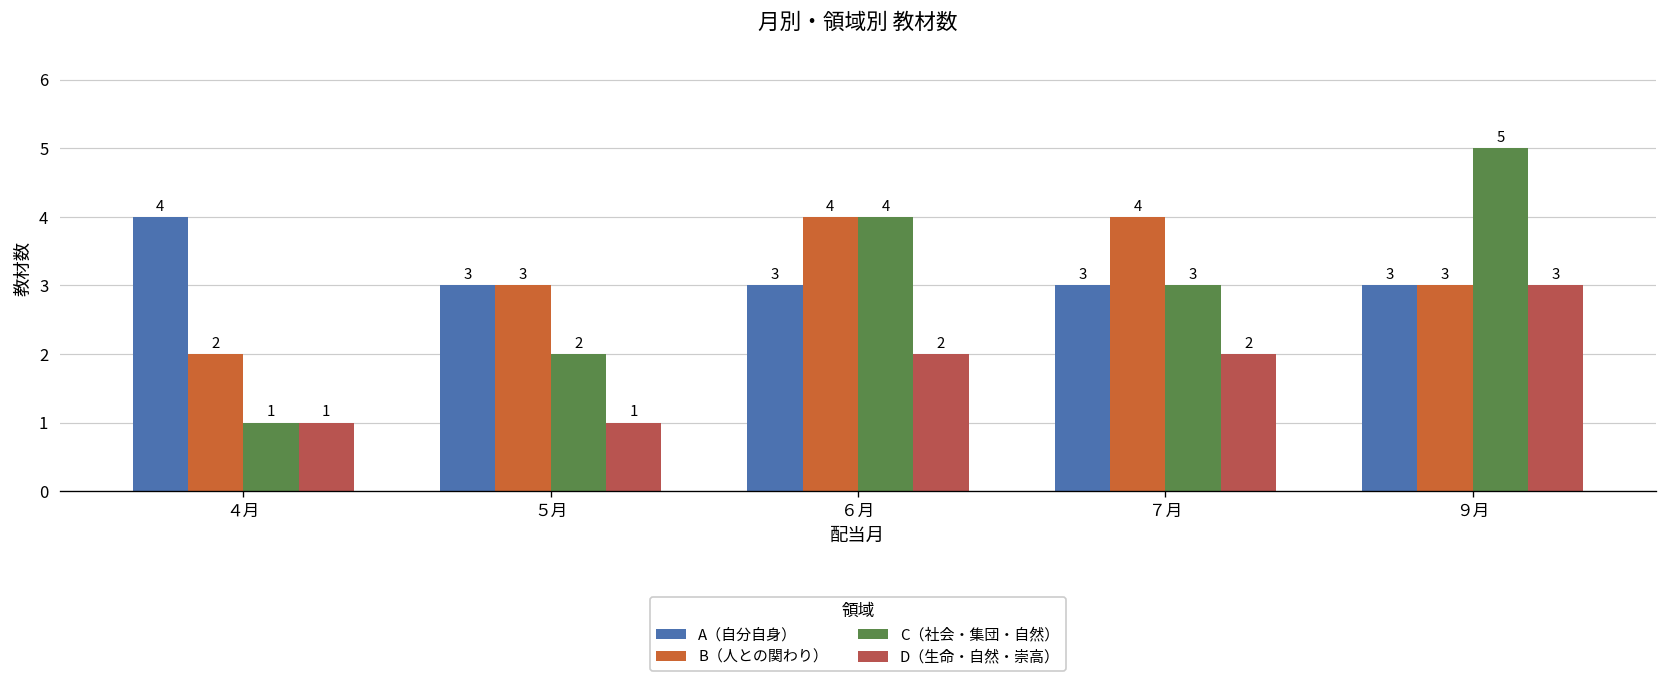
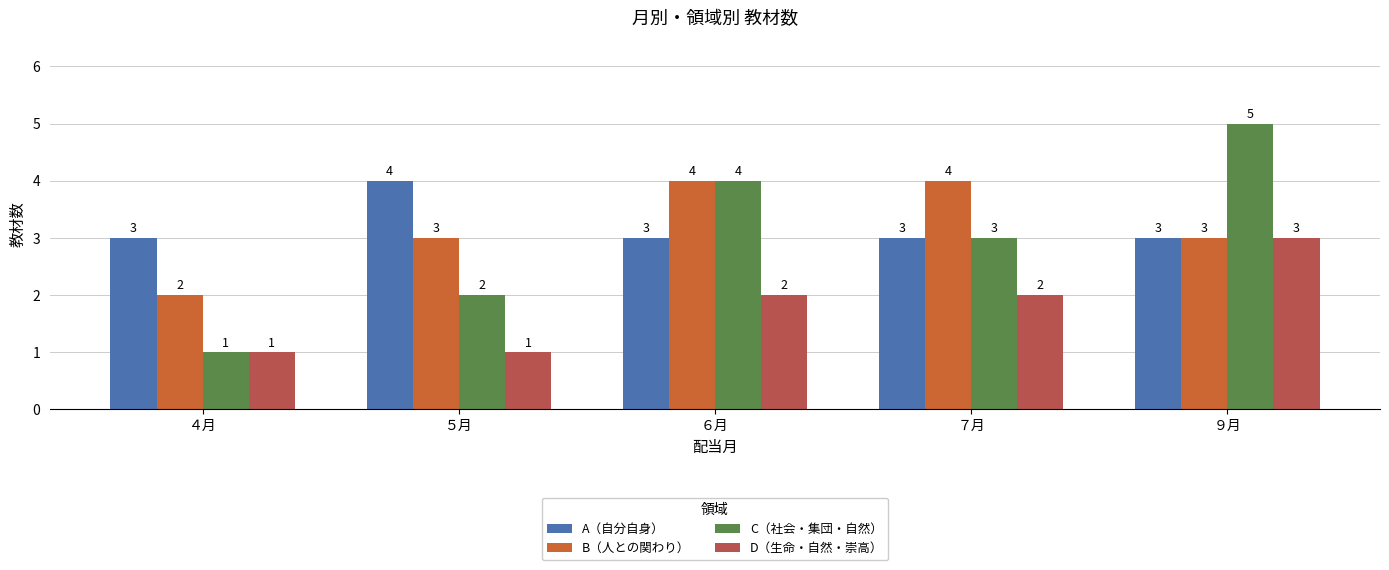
A（自分自身）, ４月: 4 -> 3
A（自分自身）, ５月: 3 -> 4
